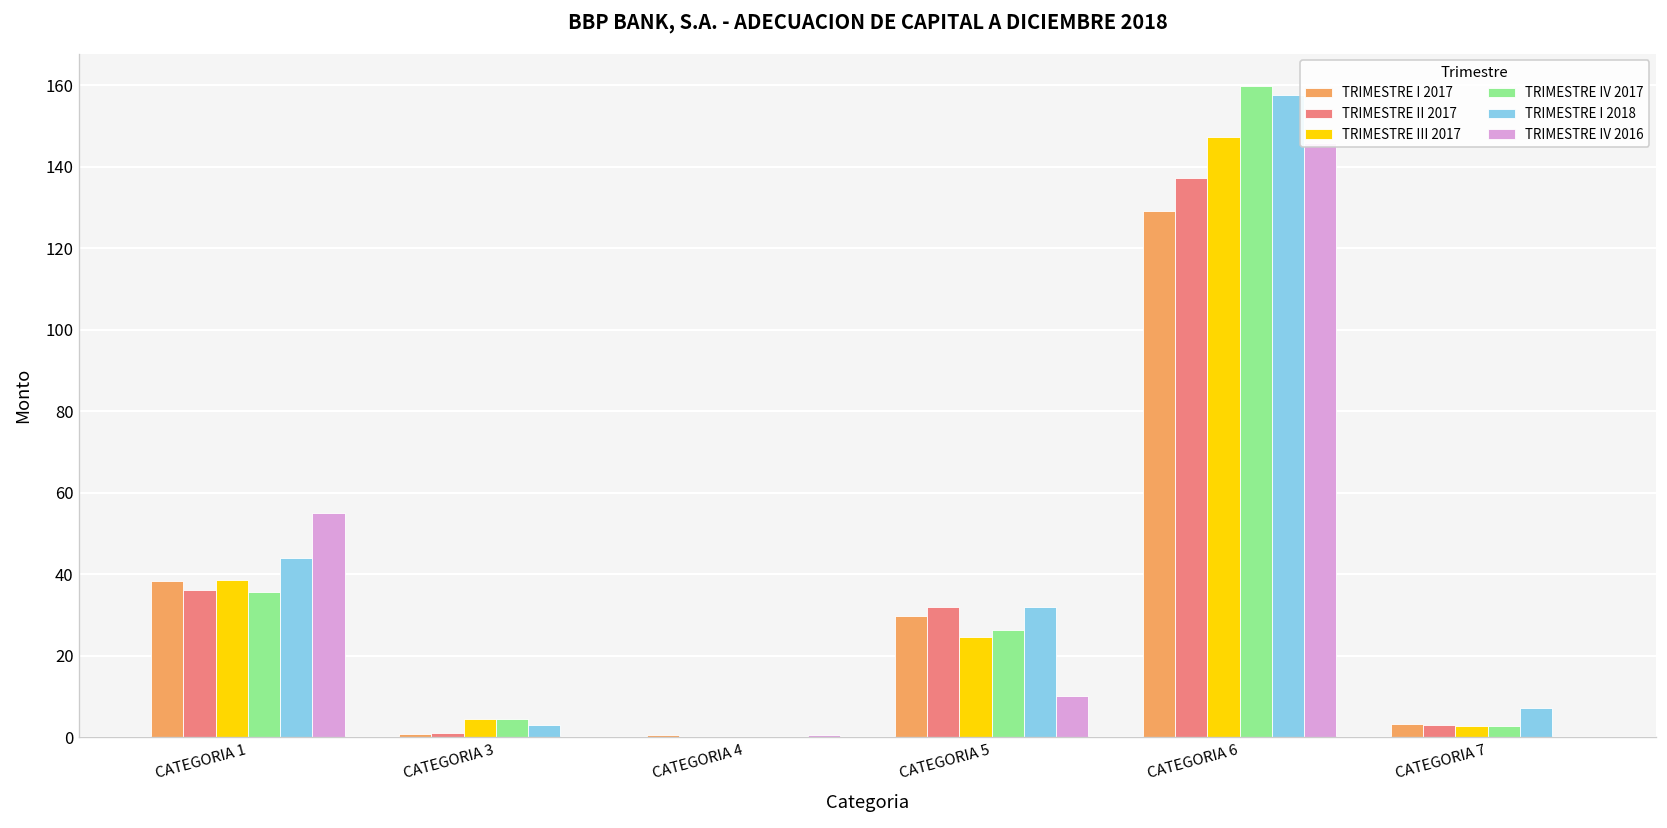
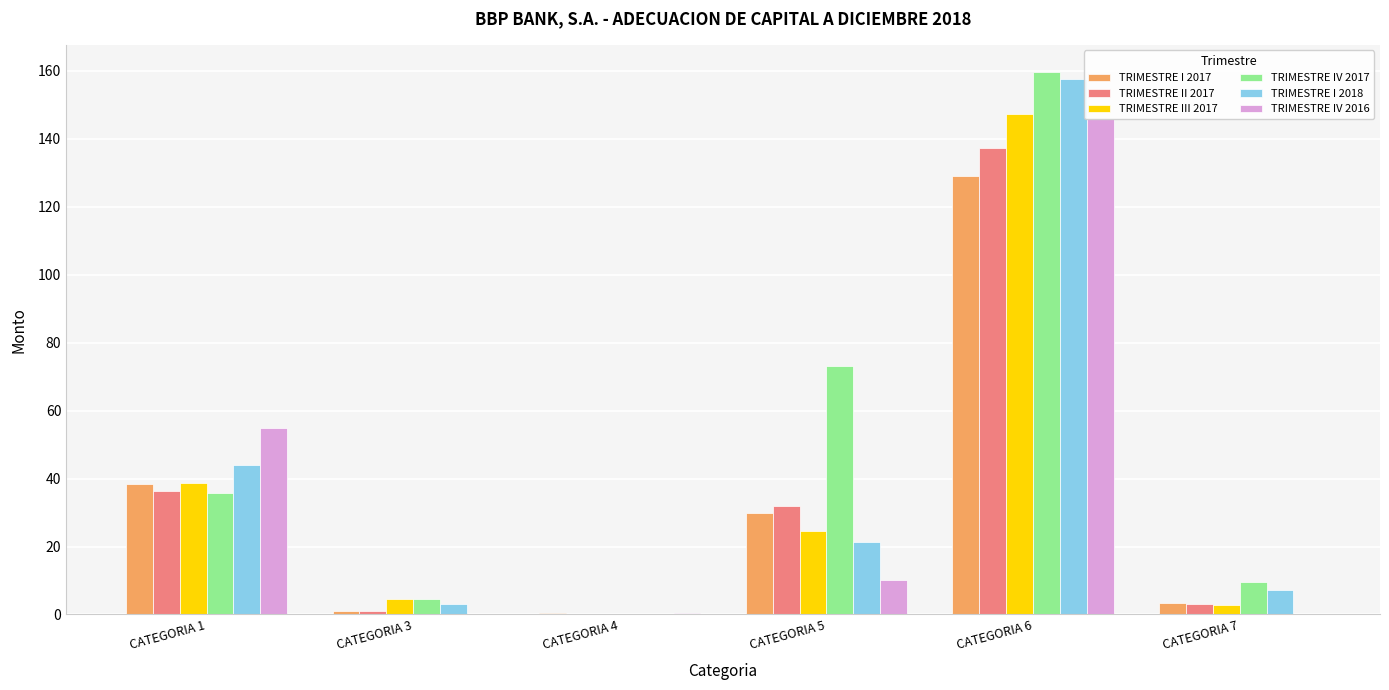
TRIMESTRE IV 2017, CATEGORIA 5: 26 -> 73
TRIMESTRE I 2018, CATEGORIA 5: 32 -> 21
TRIMESTRE IV 2017, CATEGORIA 7: 3 -> 9
